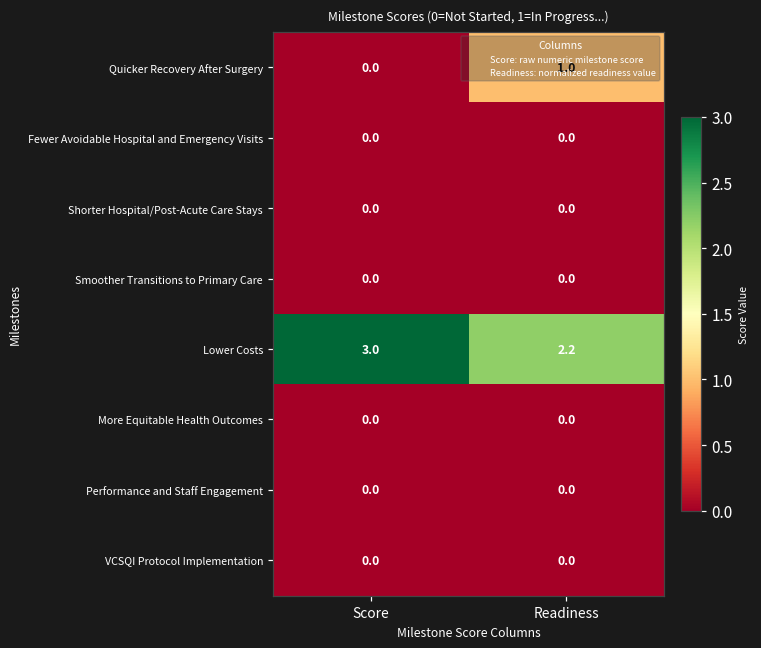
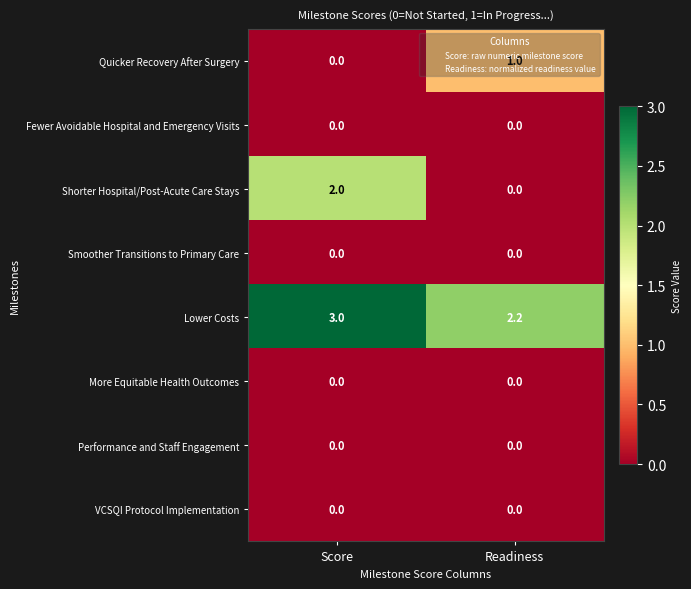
Shorter Hospital/Post-Acute Care Stays, Score: 0.0 -> 2.0
